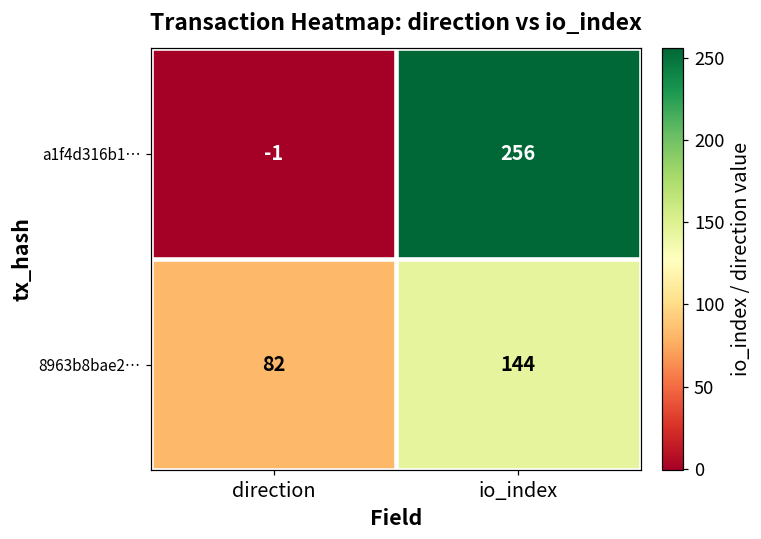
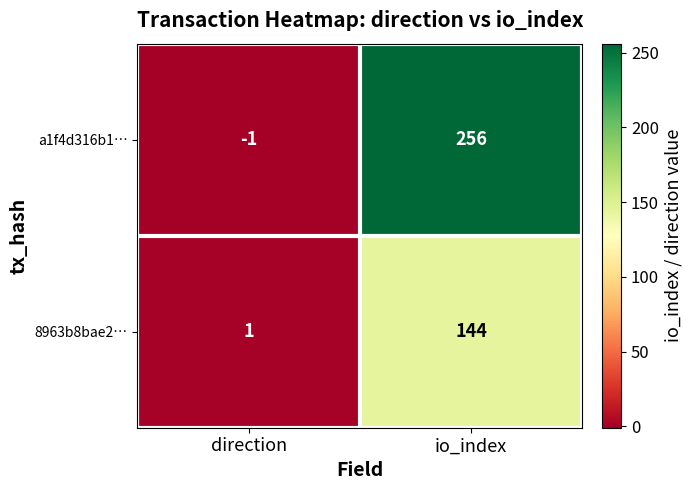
8963b8bae2…, direction: 82 -> 1
